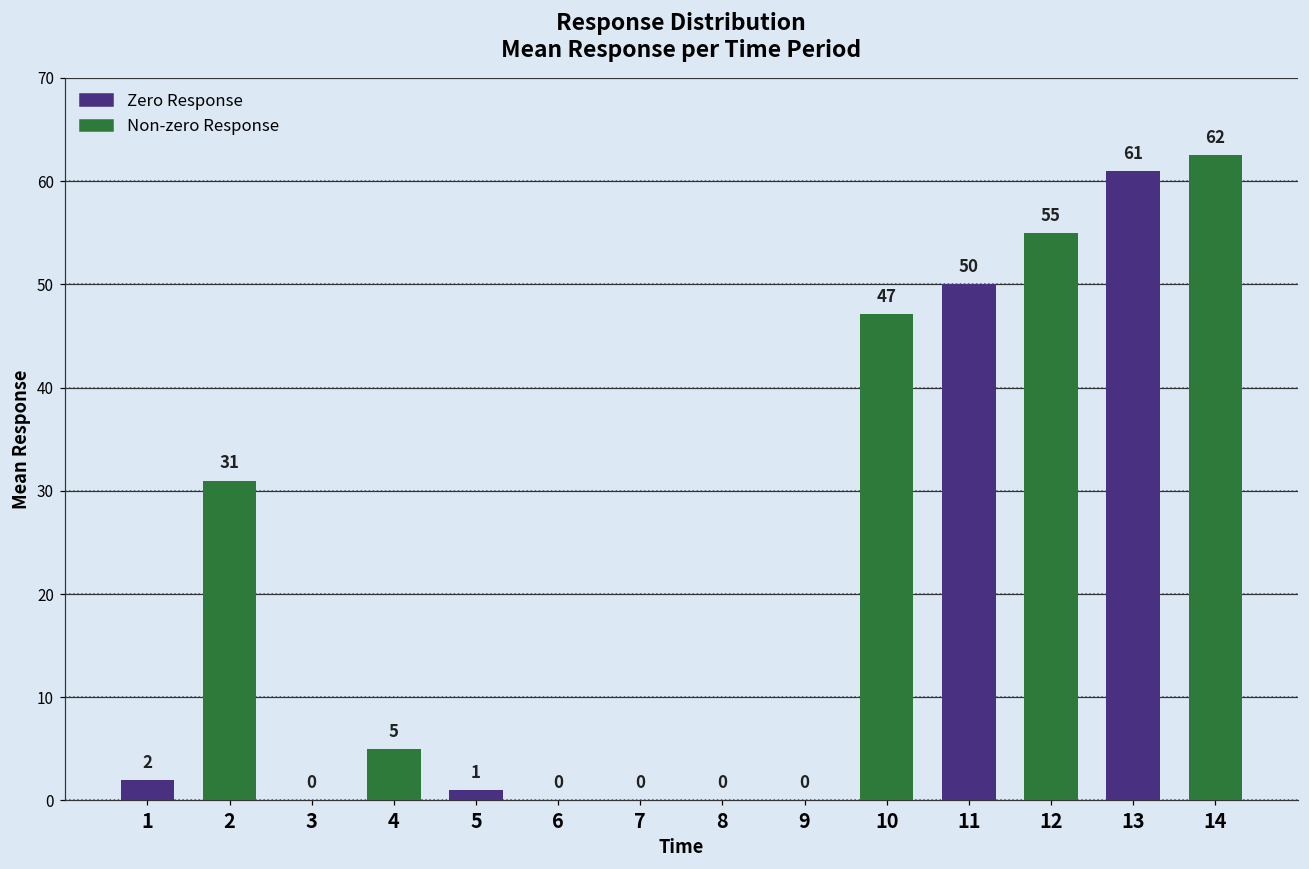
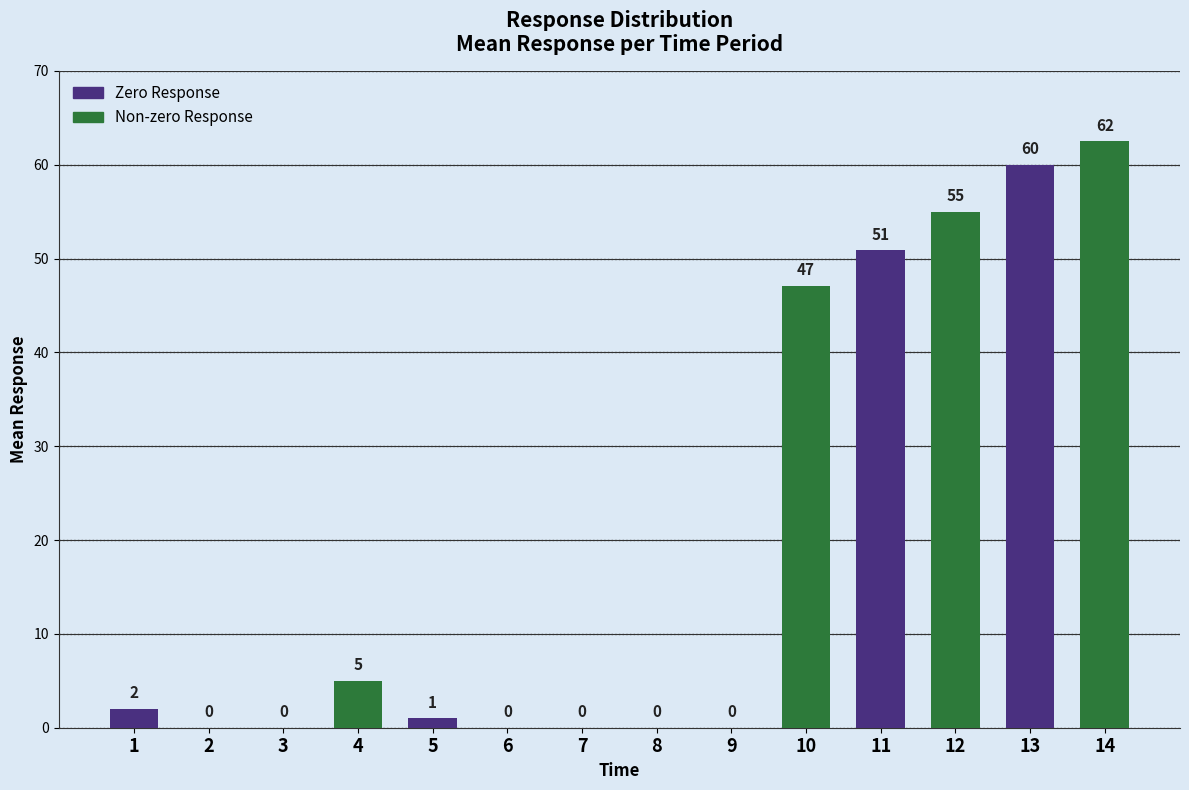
2: 31 -> 0
11: 50 -> 51
13: 61 -> 60
